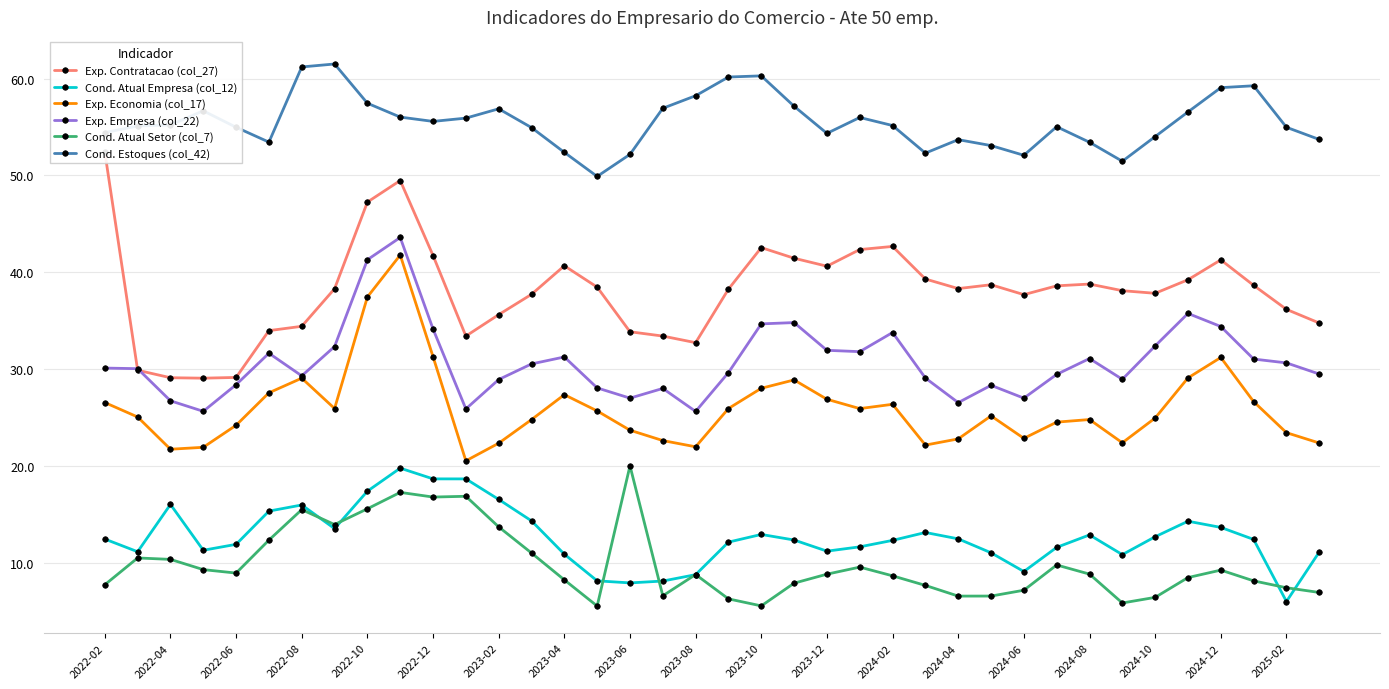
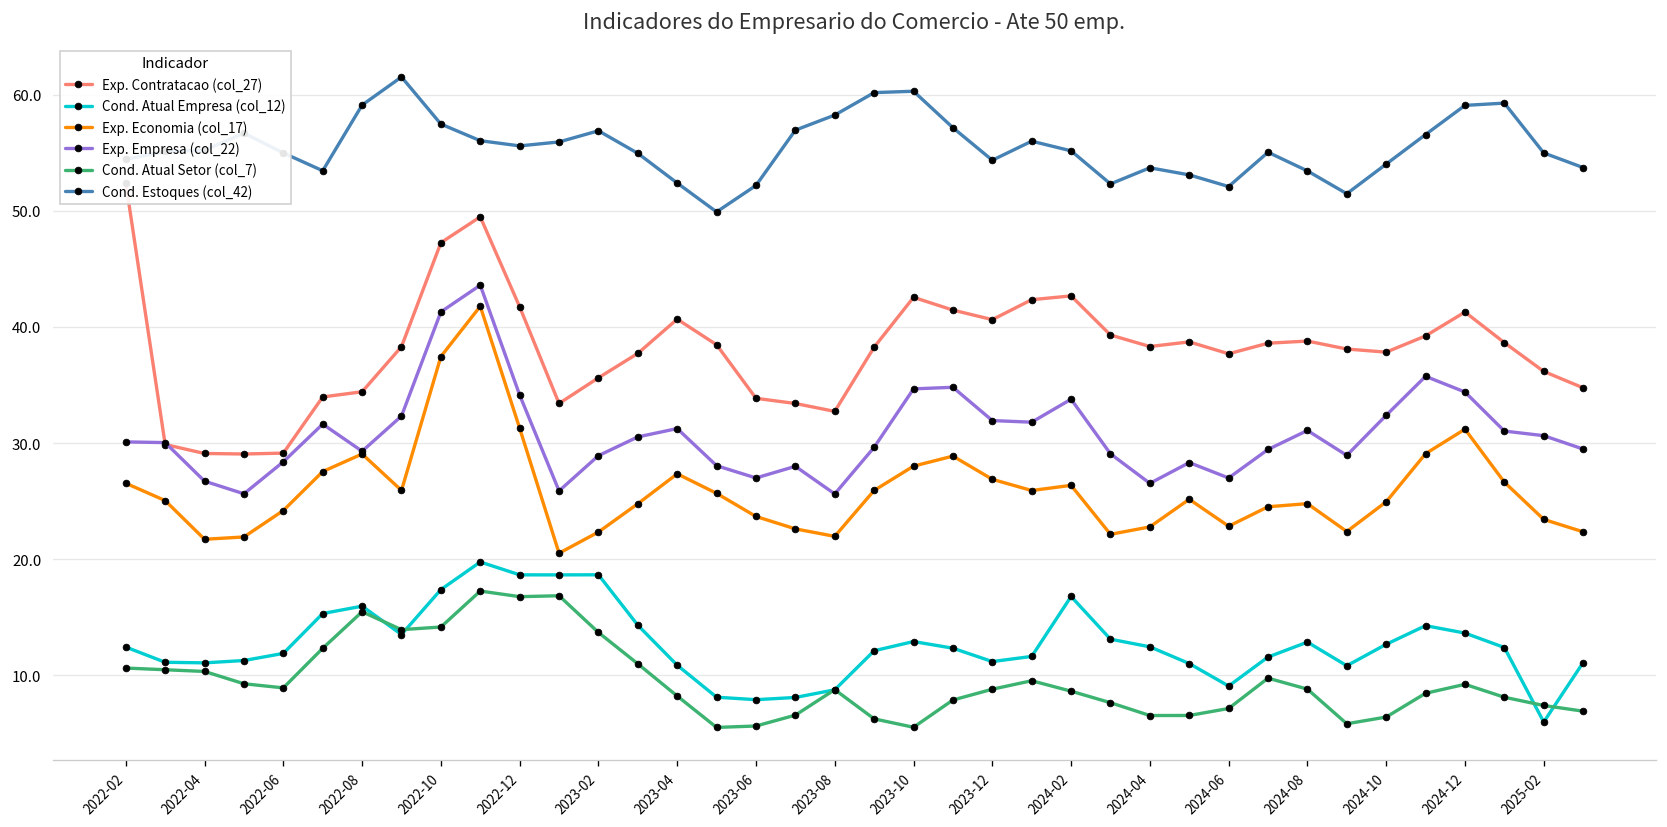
Cond. Atual Setor (col_7), 2022-02: 8 -> 11
Cond. Atual Empresa (col_12), 2022-04: 16 -> 11
Cond. Estoques (col_42), 2022-08: 61 -> 59
Cond. Atual Setor (col_7), 2022-10: 16 -> 14
Cond. Atual Empresa (col_12), 2023-02: 17 -> 19
Cond. Atual Setor (col_7), 2023-06: 20 -> 6
Cond. Atual Empresa (col_12), 2024-02: 12 -> 17
